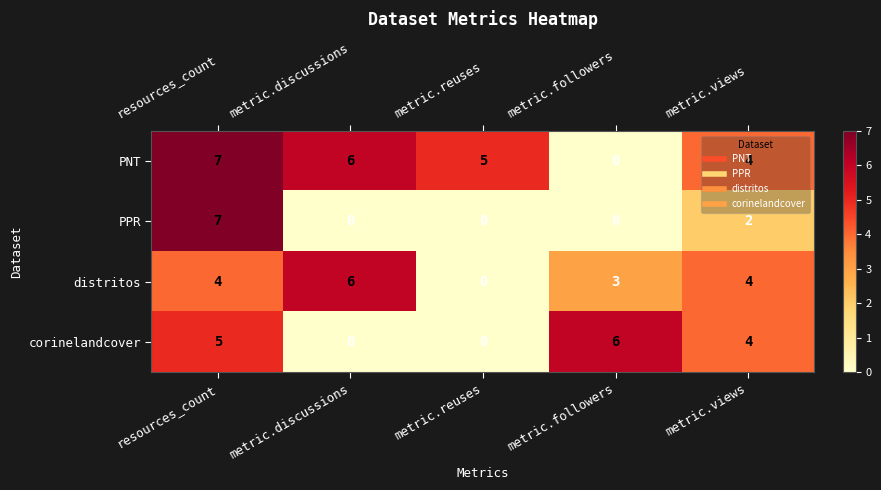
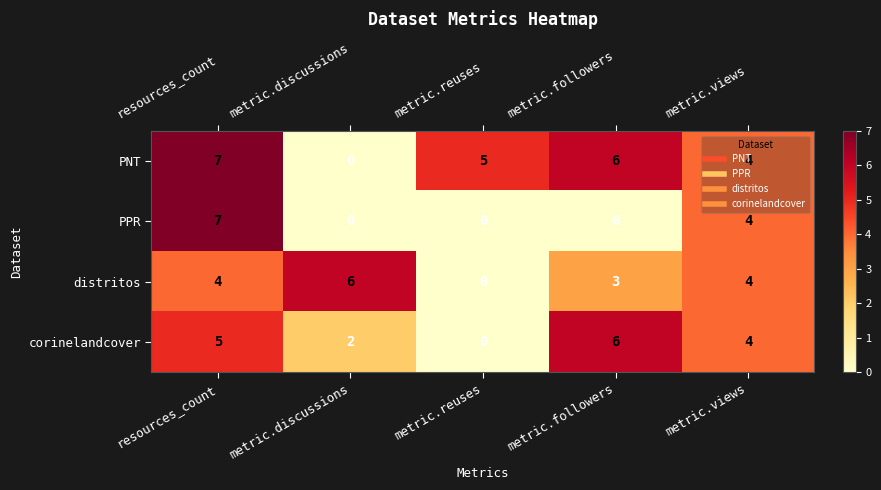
PNT, metric.discussions: 6 -> 0
PNT, metric.followers: 0 -> 6
PPR, metric.views: 2 -> 4
corinelandcover, metric.discussions: 0 -> 2
